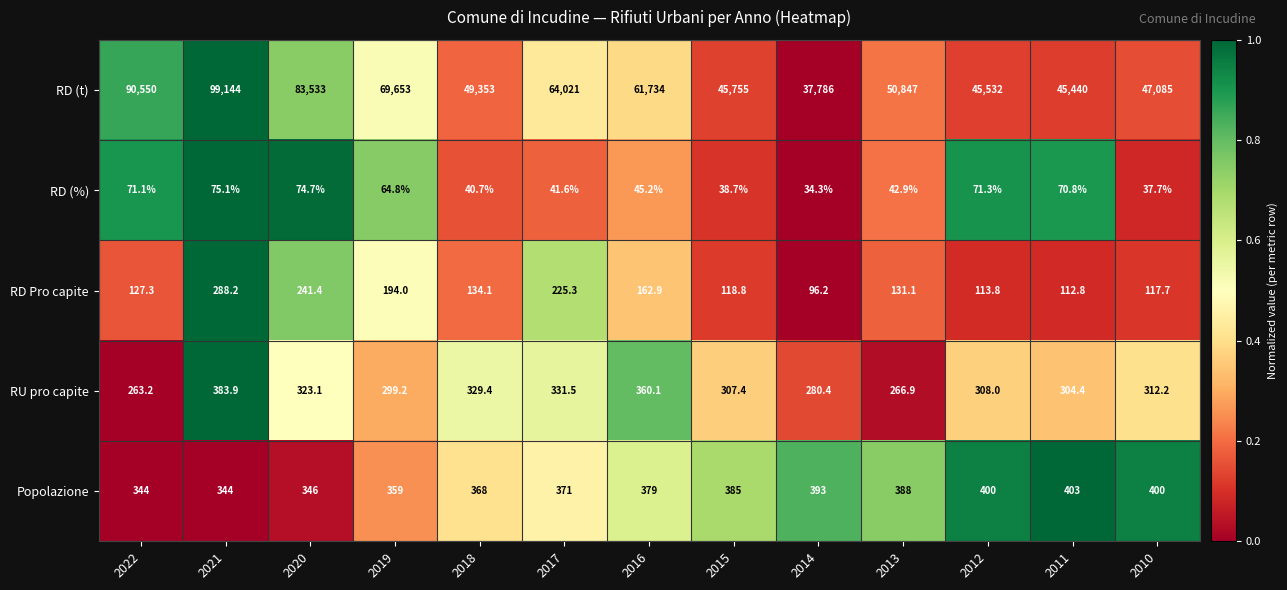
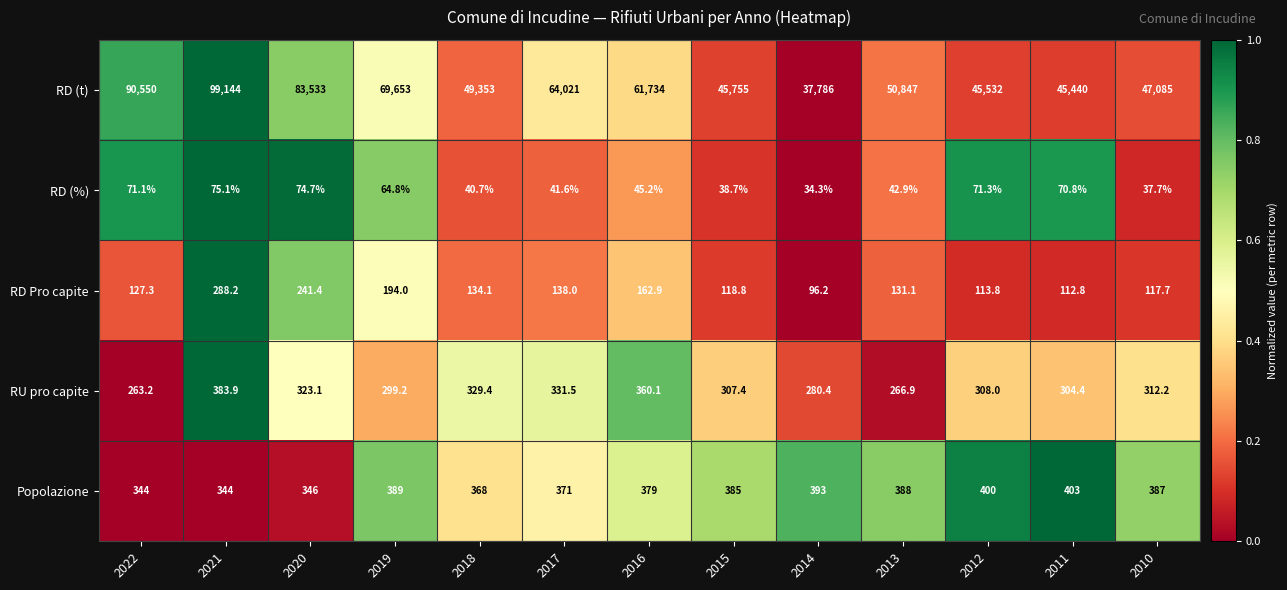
RD Pro capite, 2017: 225.3 -> 138.0
Popolazione, 2019: 359 -> 389
Popolazione, 2010: 400 -> 387
